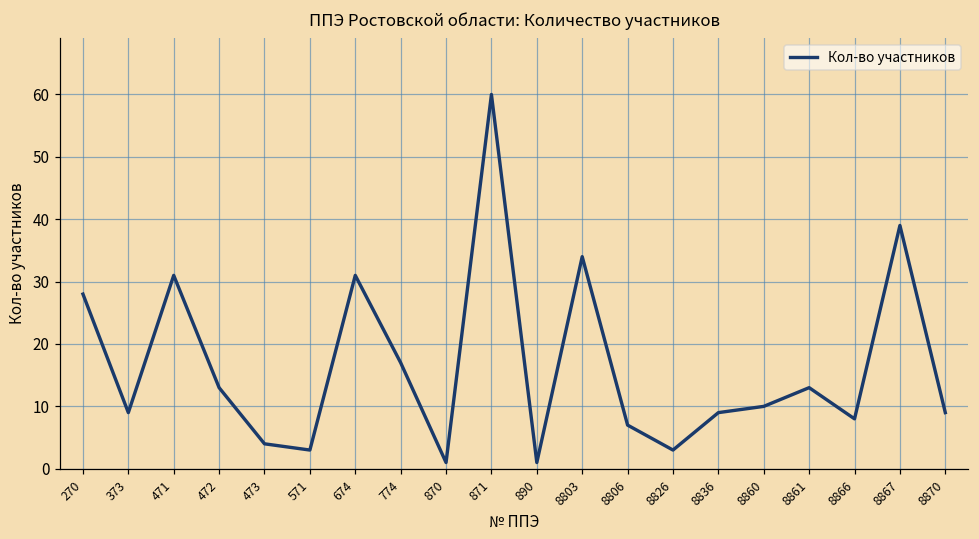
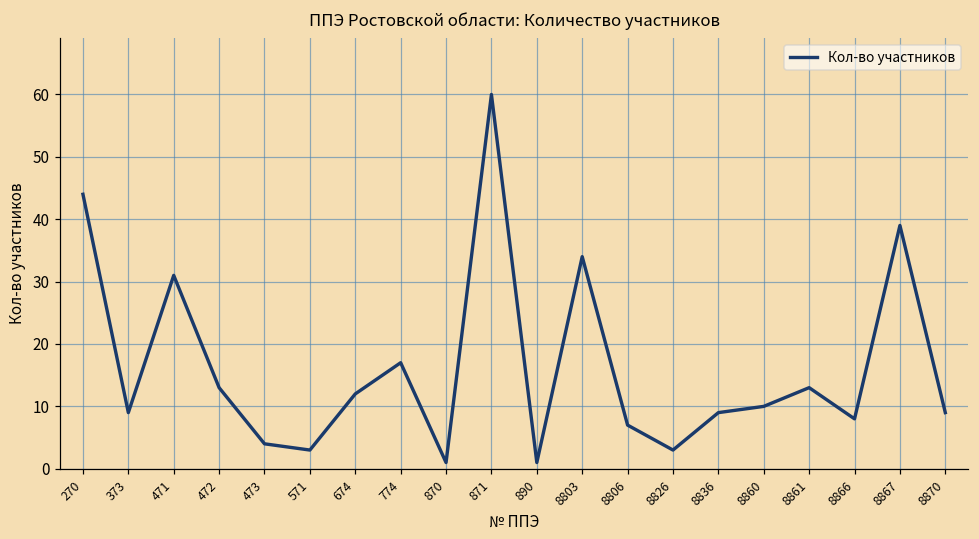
270: 28 -> 44
674: 31 -> 12
